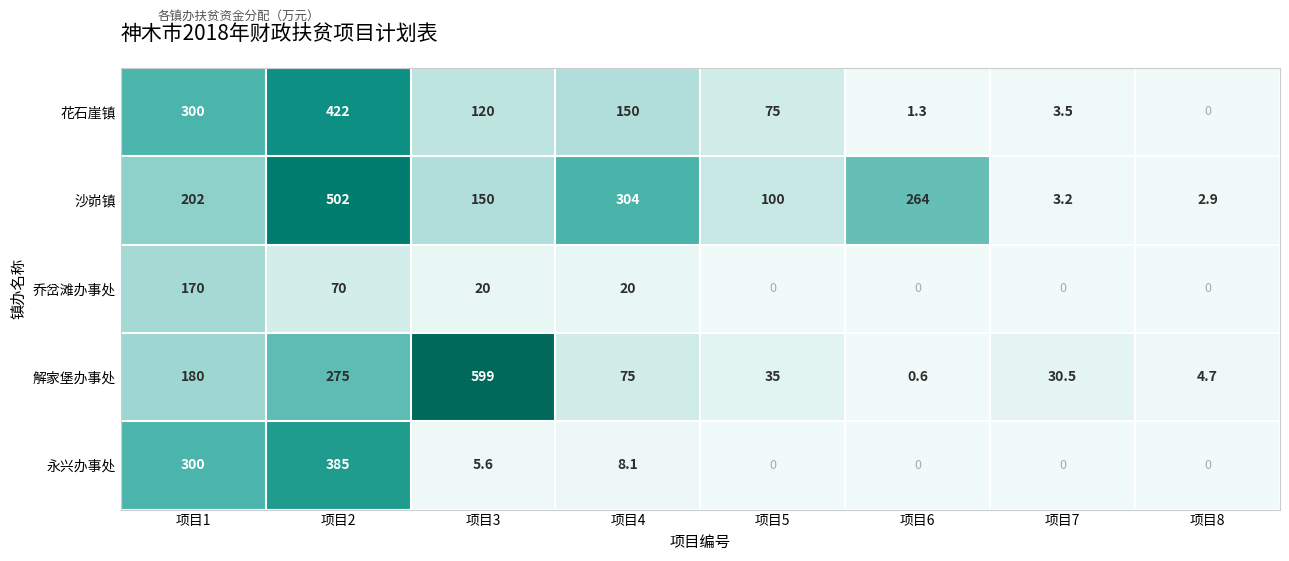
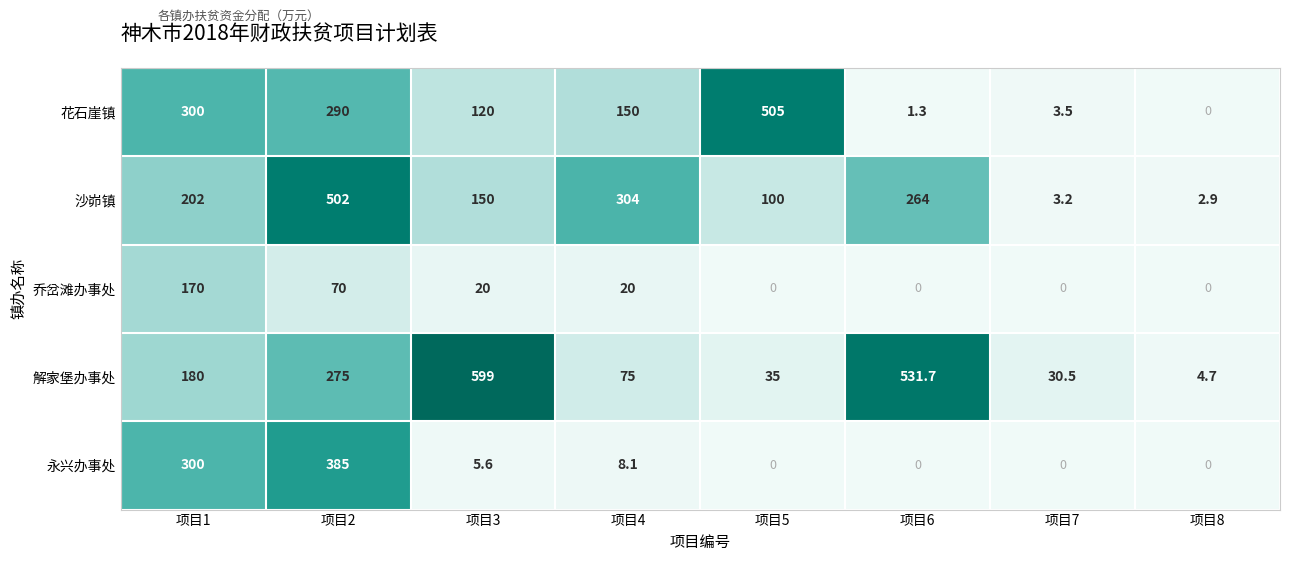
花石崖镇, 项目2: 422 -> 290
花石崖镇, 项目5: 75 -> 505
解家堡办事处, 项目6: 0.6 -> 531.7
